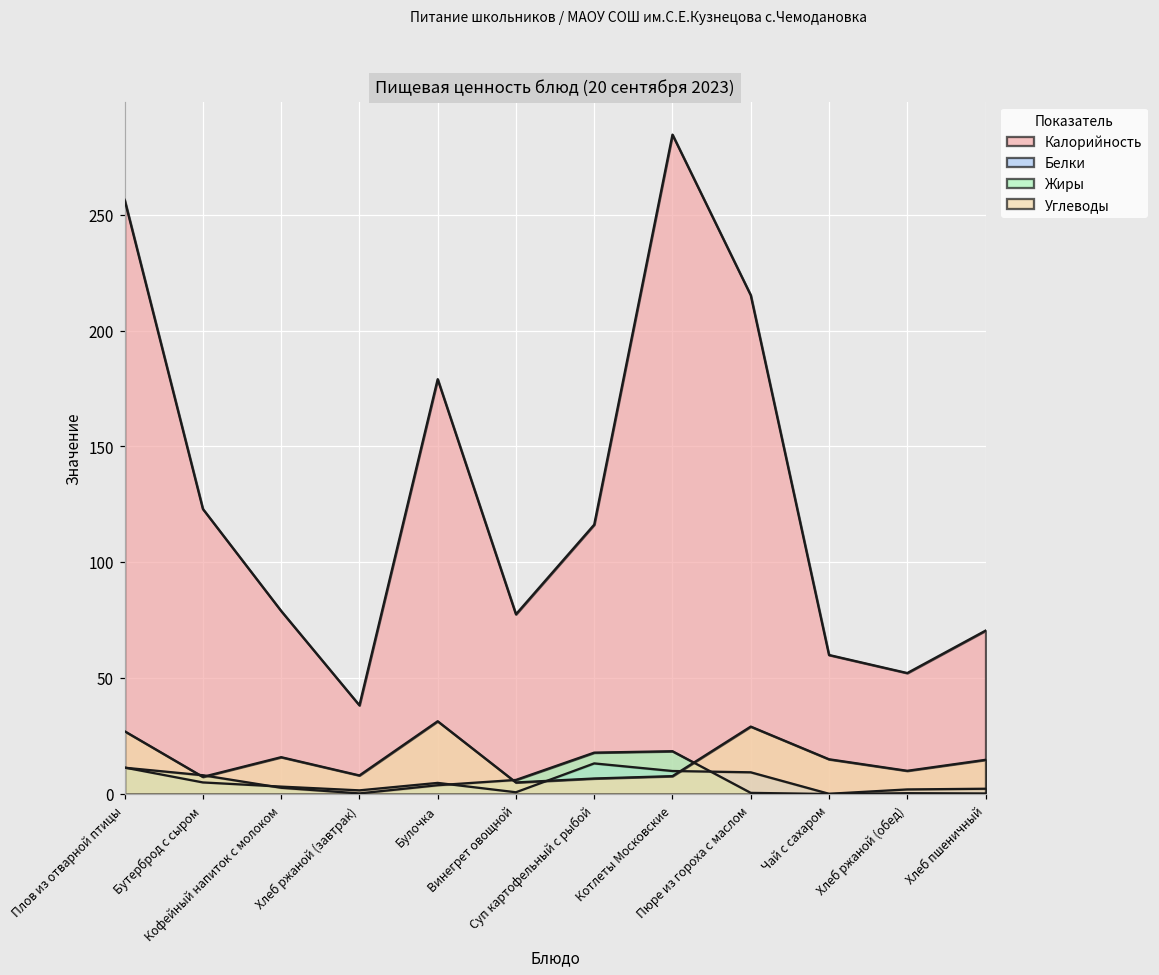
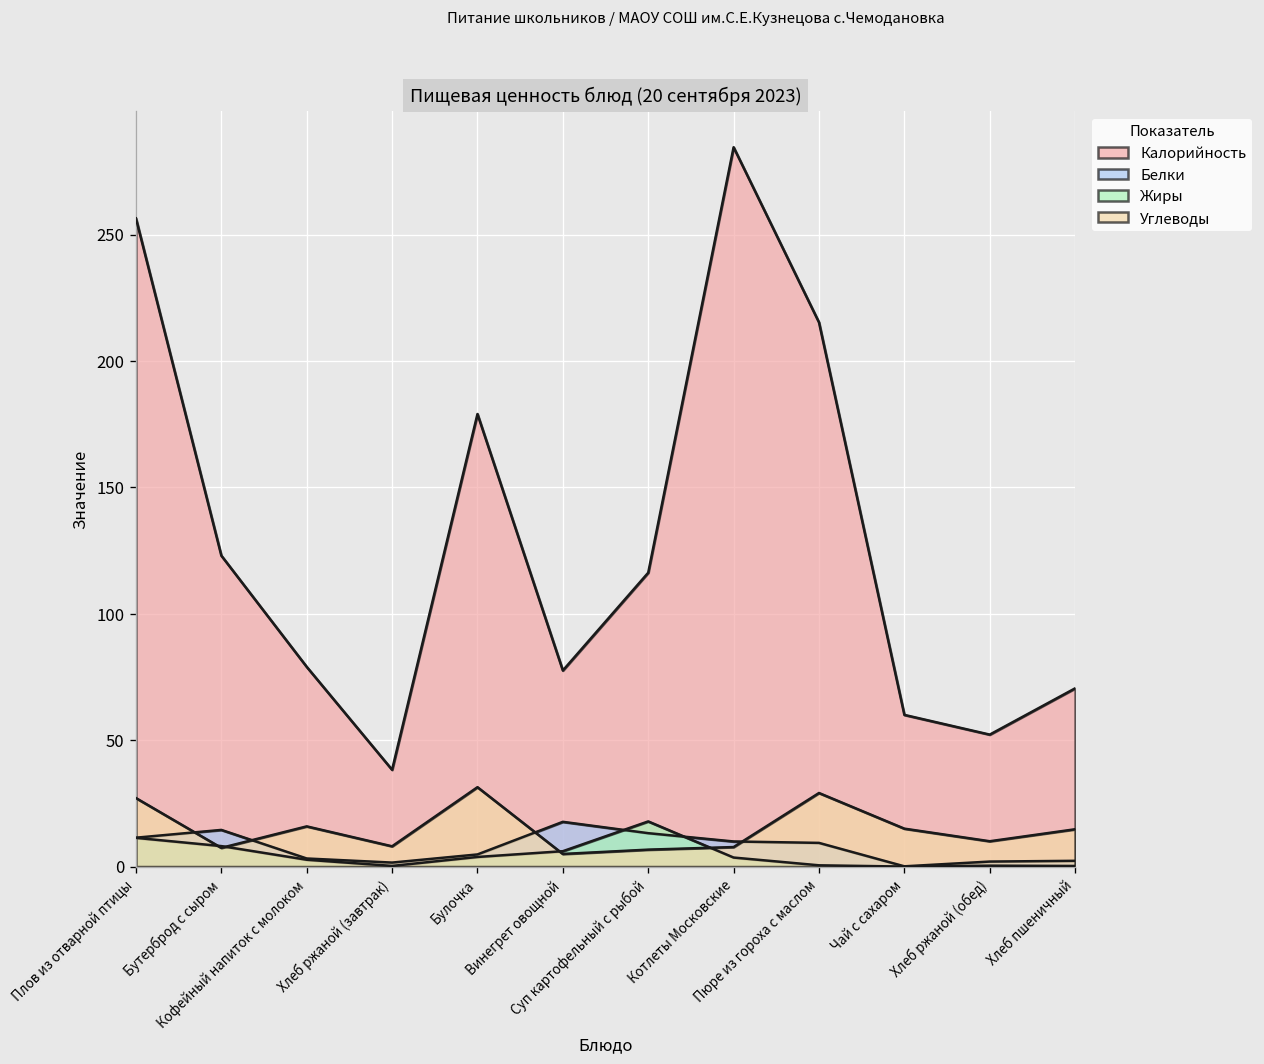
Белки, Бутерброд с сыром: 5 -> 15
Белки, Винегрет овощной: 1 -> 18
Жиры, Котлеты Московские: 18 -> 4
